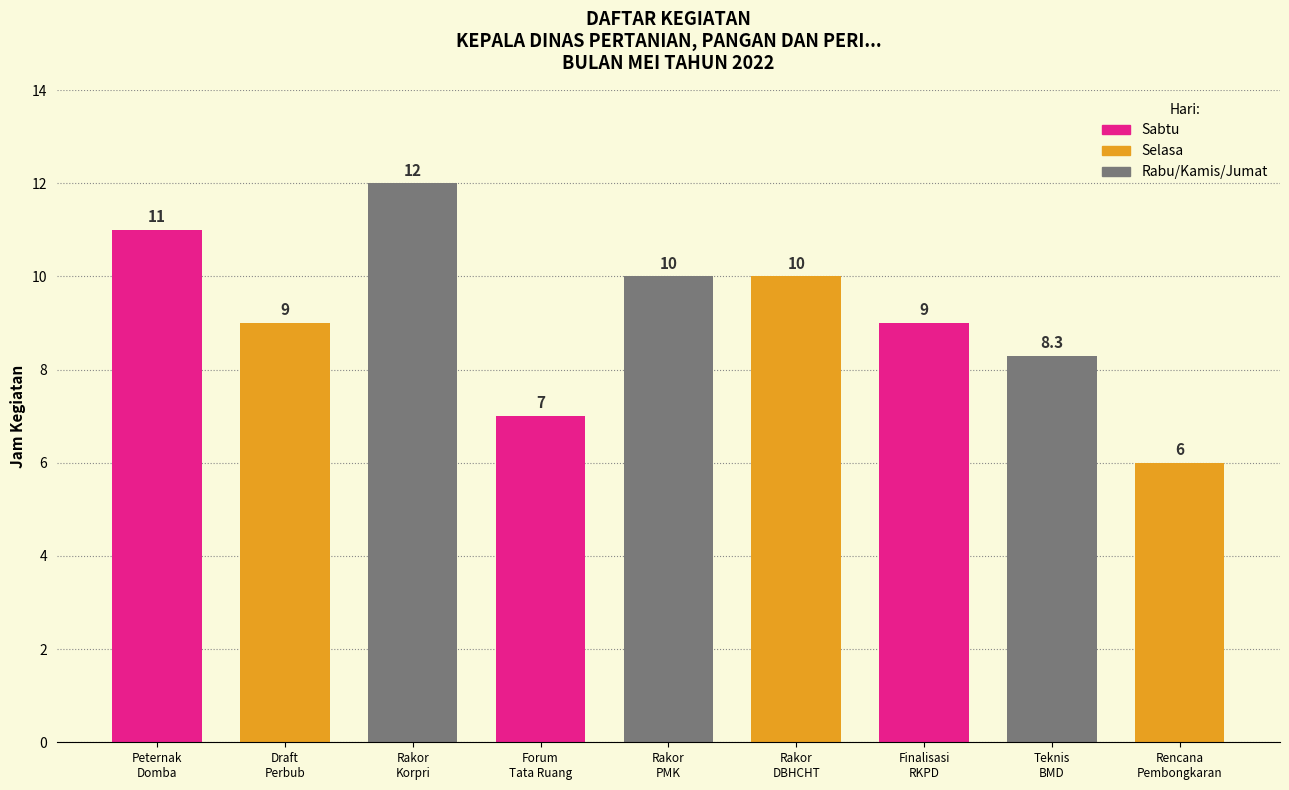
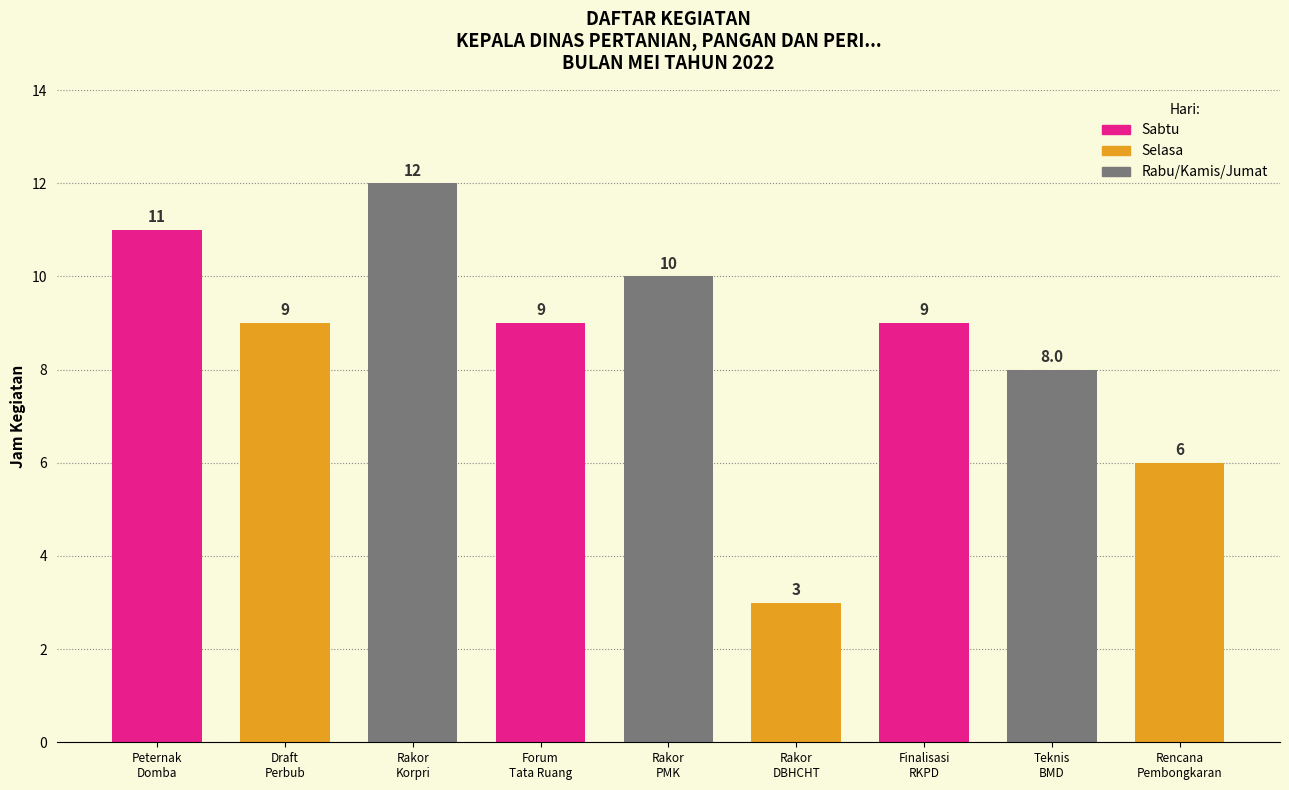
Forum Tata Ruang: 7 -> 9
Rakor DBHCHT: 10 -> 3
Teknis BMD: 8.3 -> 8.0
